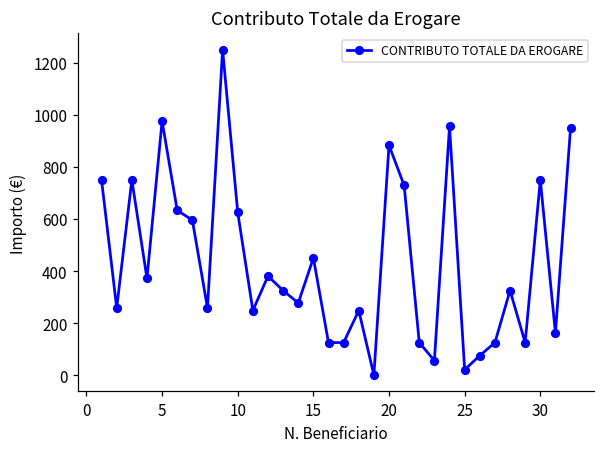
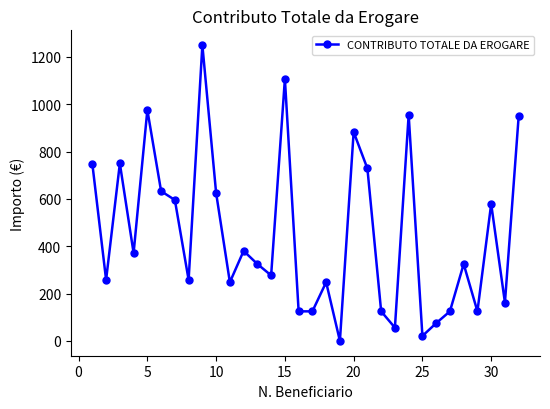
15: 450 -> 1110
30: 750 -> 580
